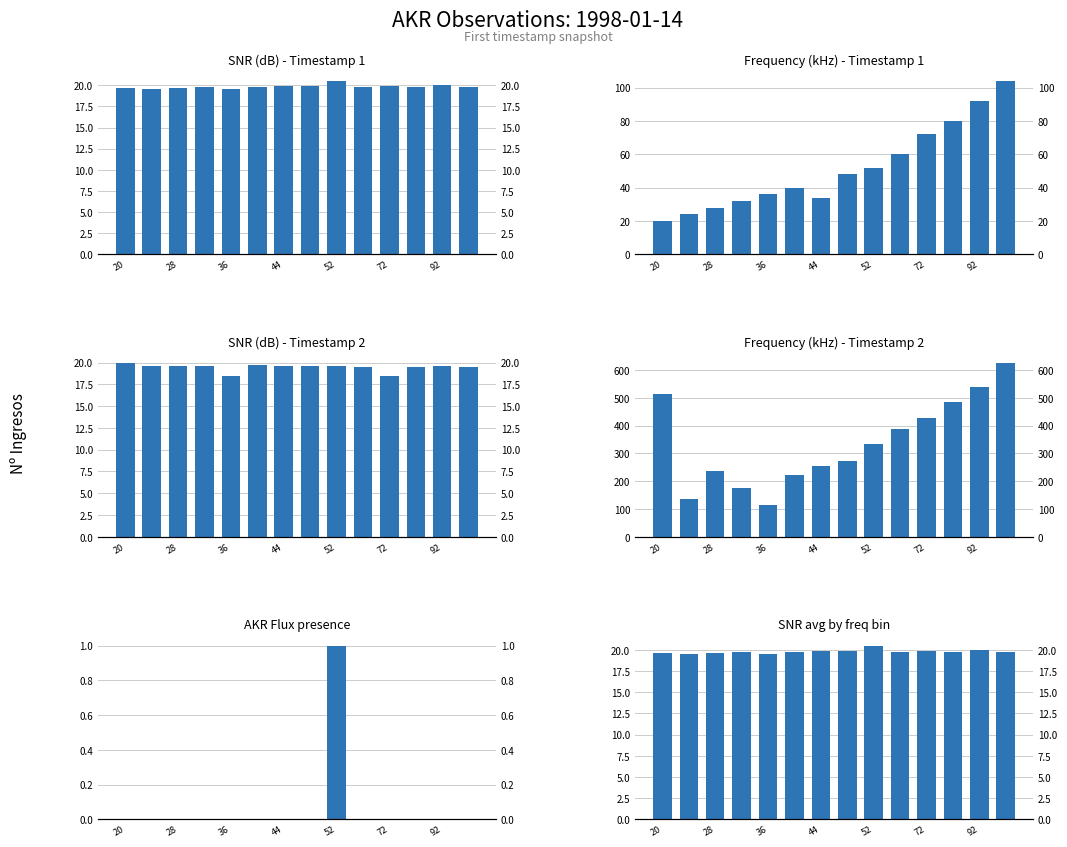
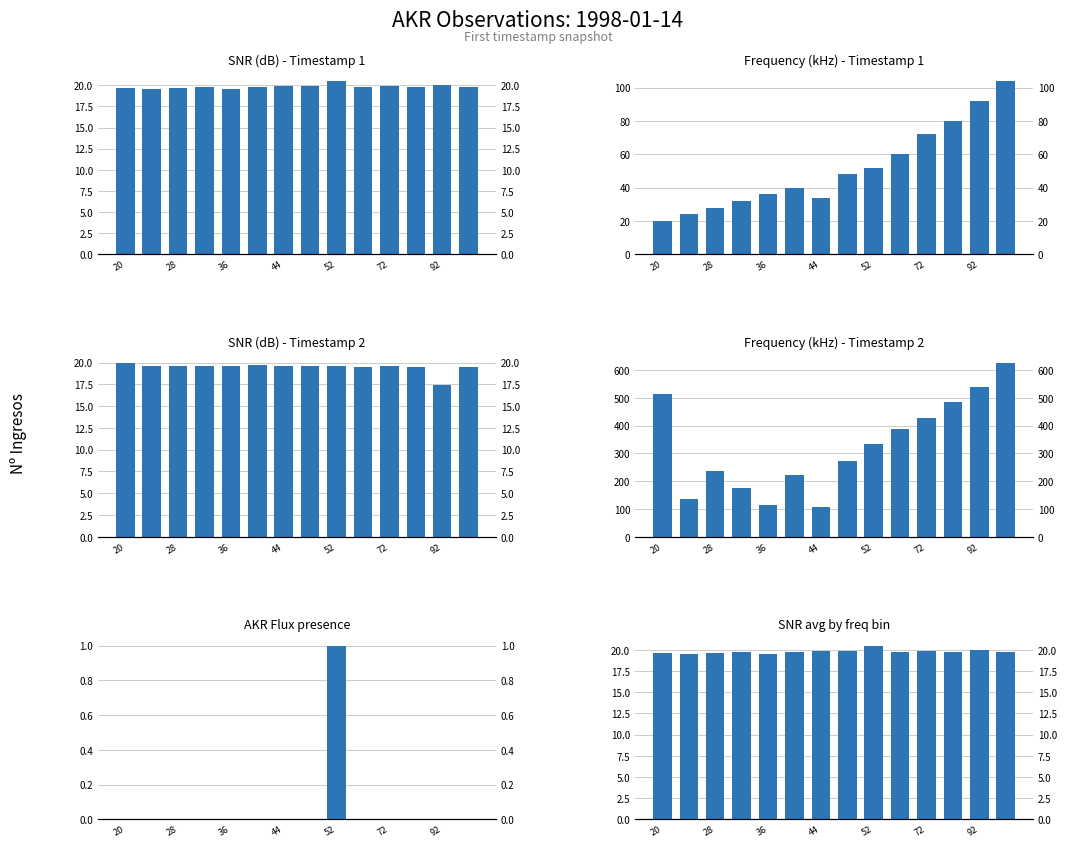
SNR (dB) - Timestamp 2, 36: 18 -> 20
SNR (dB) - Timestamp 2, 72: 19 -> 20
SNR (dB) - Timestamp 2, 92: 20 -> 17
Frequency (kHz) - Timestamp 2, 44: 260 -> 110
